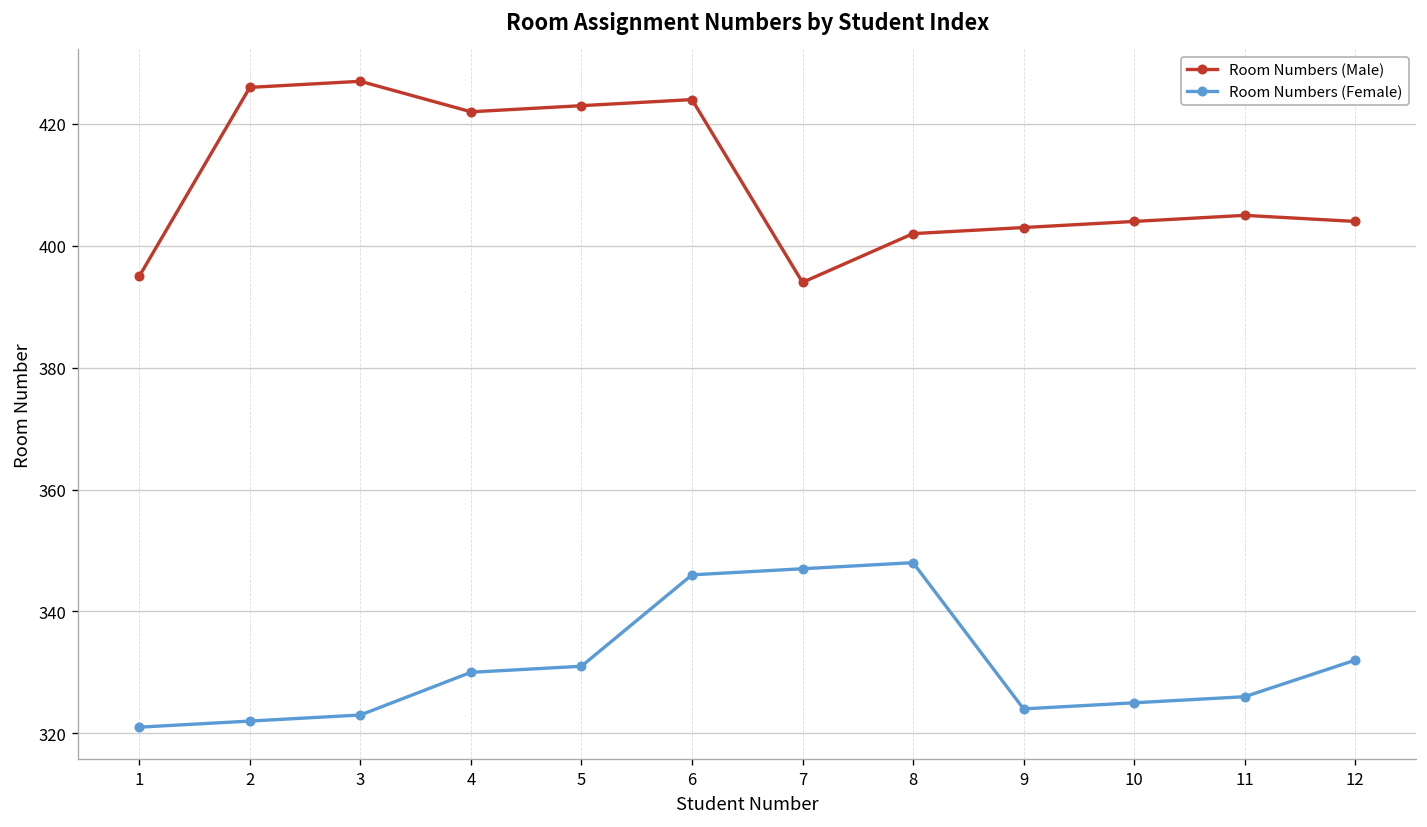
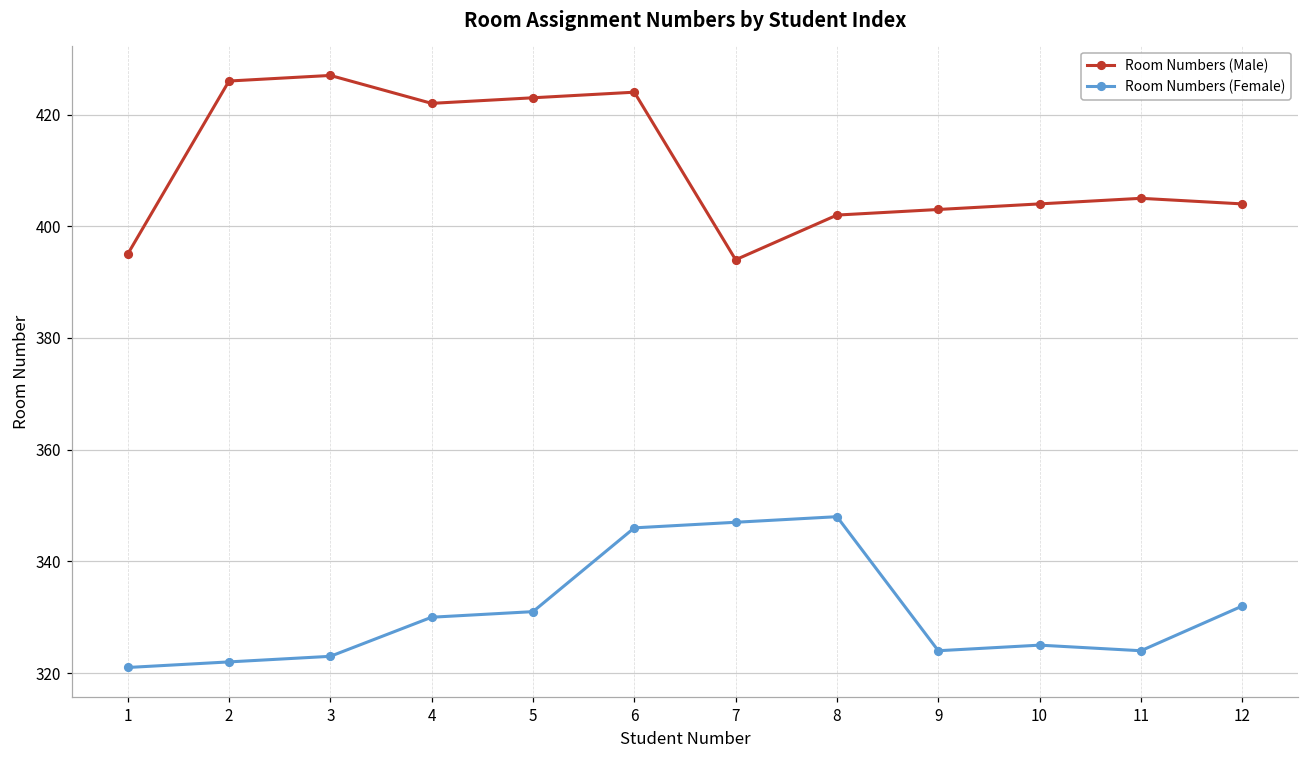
Room Numbers (Female), 11: 326 -> 324
